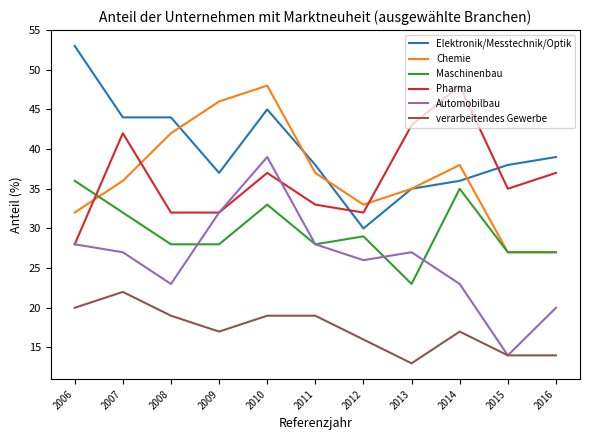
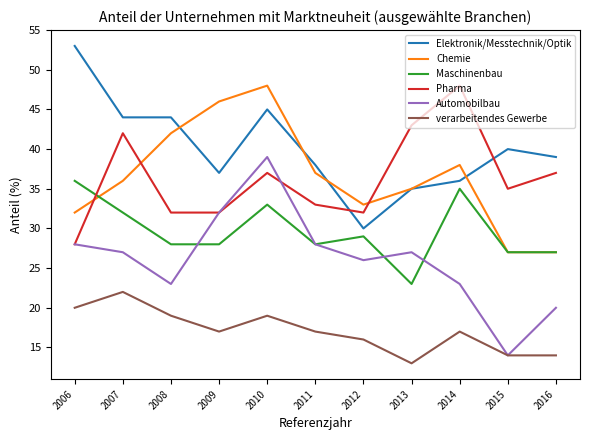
verarbeitendes Gewerbe, 2011: 19 -> 17
Elektronik/Messtechnik/Optik, 2015: 38 -> 40
